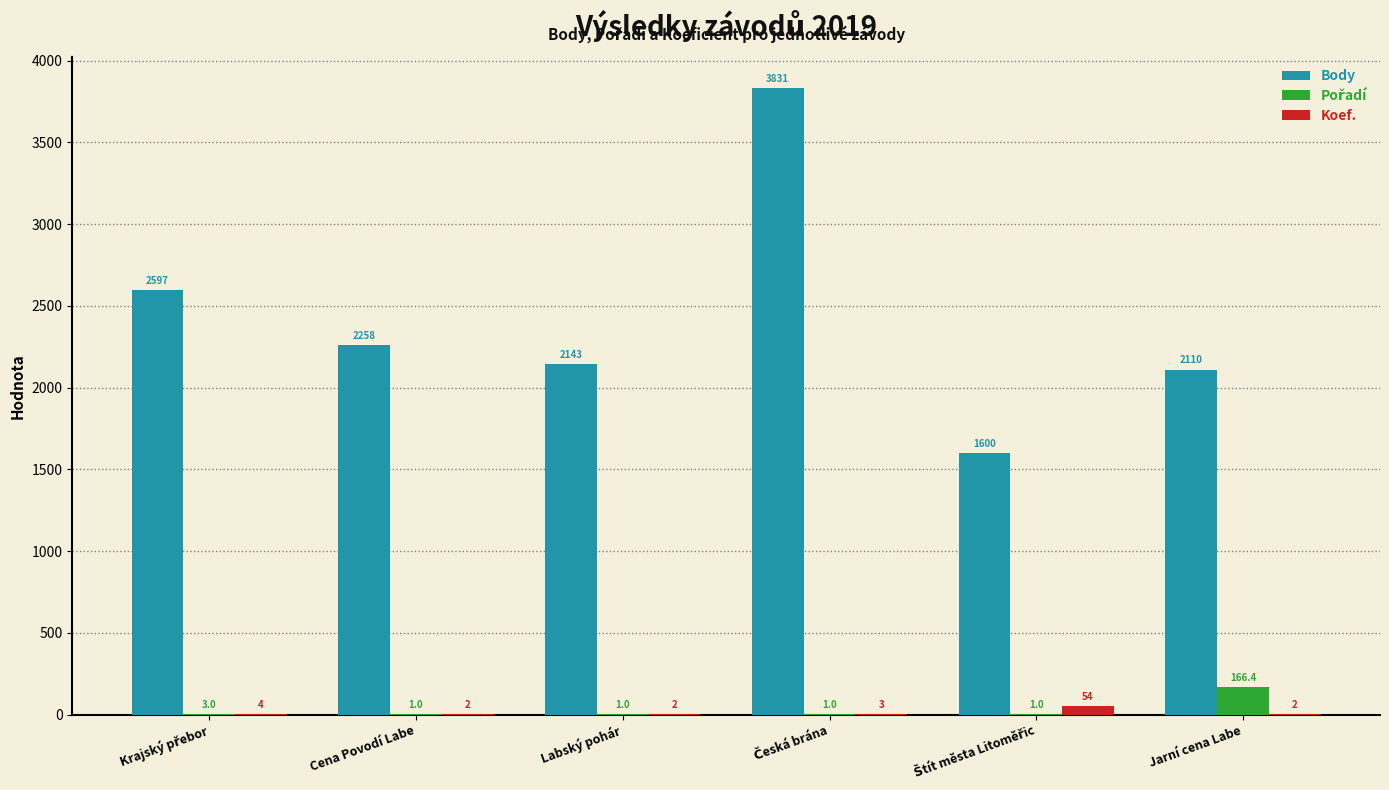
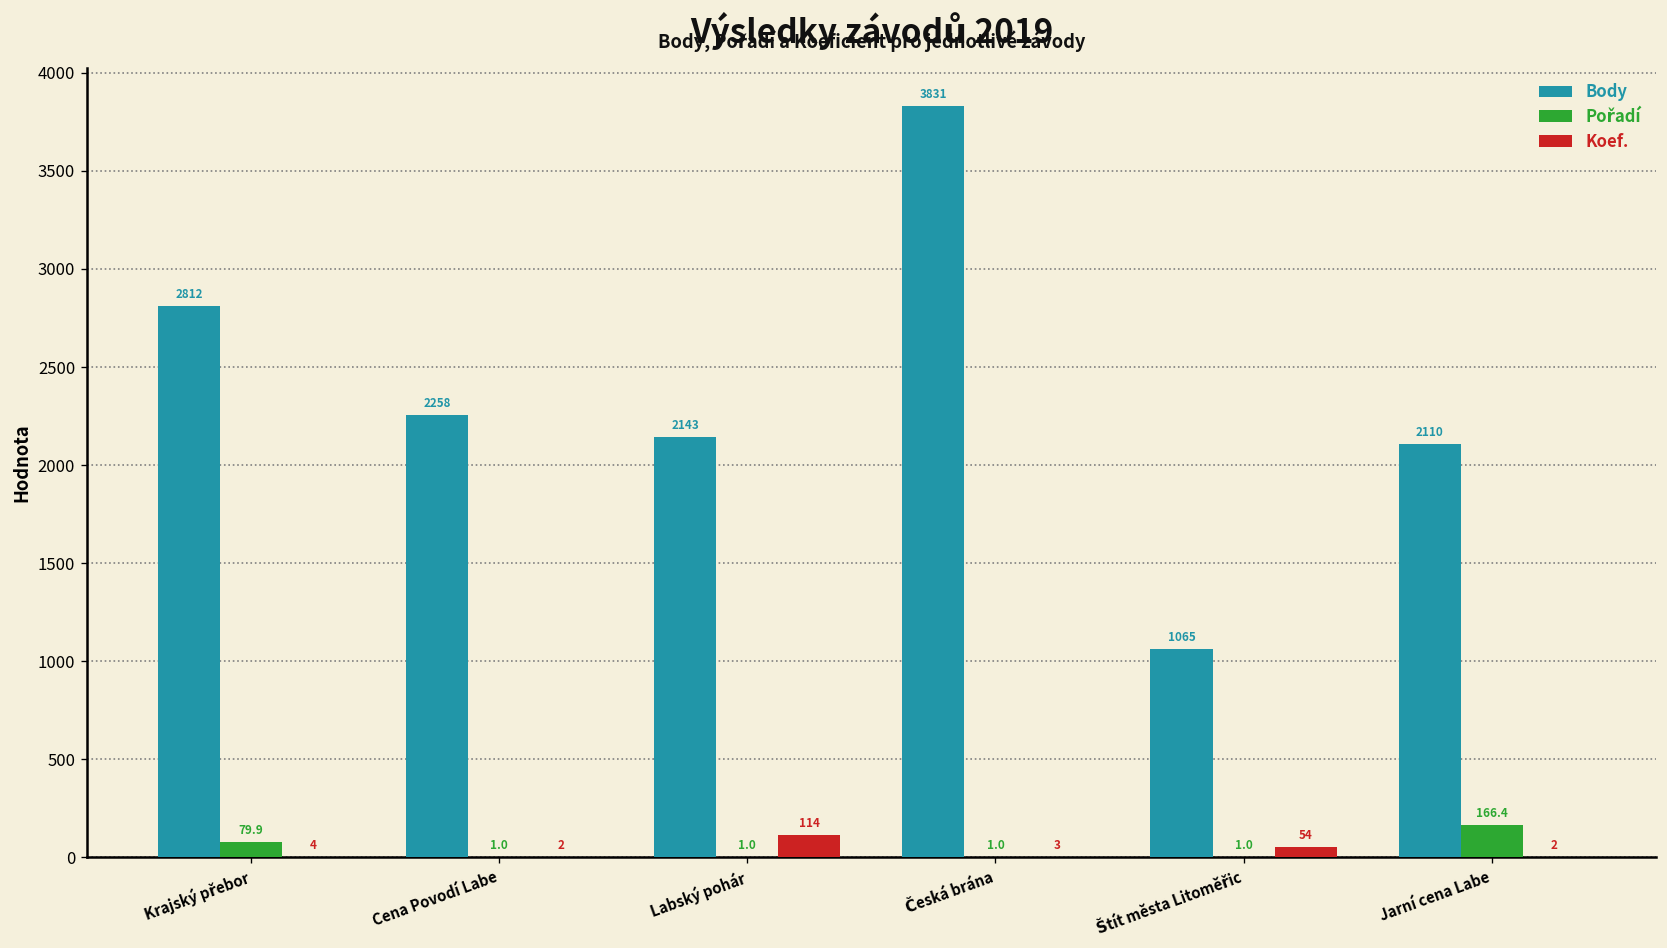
Body, Krajský přebor: 2597 -> 2812
Pořadí, Krajský přebor: 3.0 -> 79.9
Koef., Labský pohár: 2 -> 114
Body, Štít města Litoměřic: 1600 -> 1065
